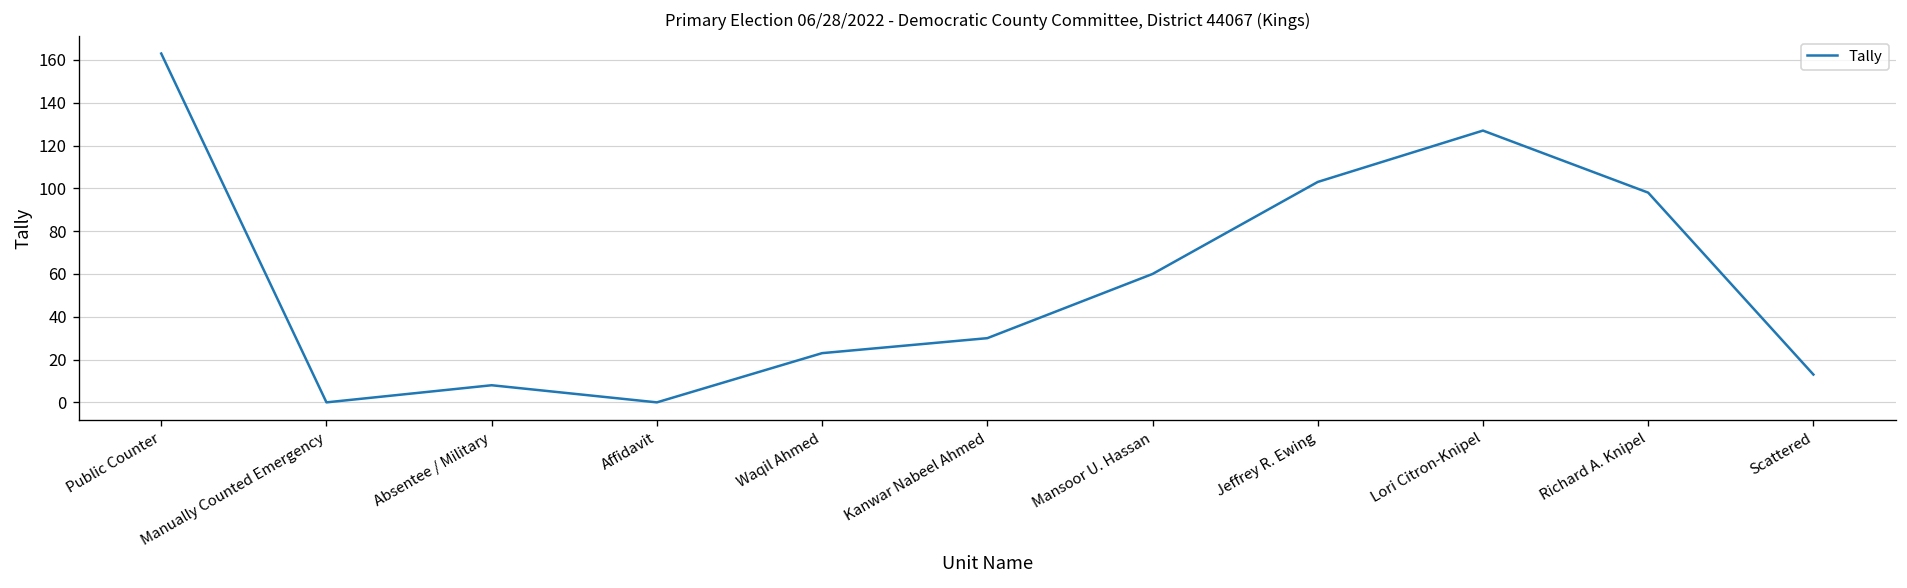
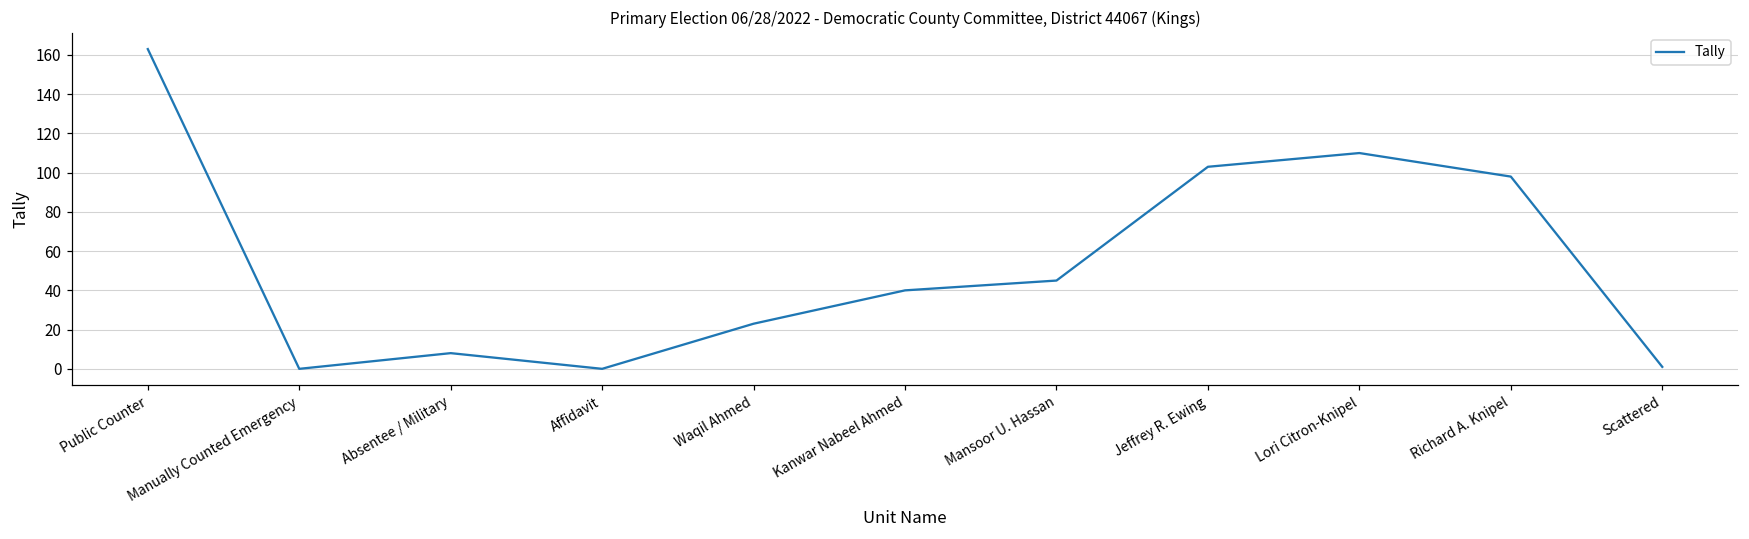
Kanwar Nabeel Ahmed: 30 -> 40
Mansoor U. Hassan: 60 -> 45
Lori Citron-Knipel: 127 -> 110
Scattered: 13 -> 1
